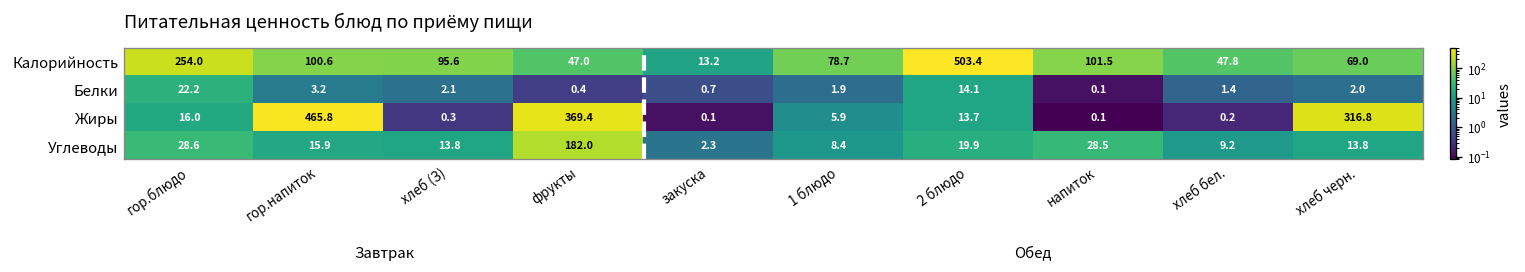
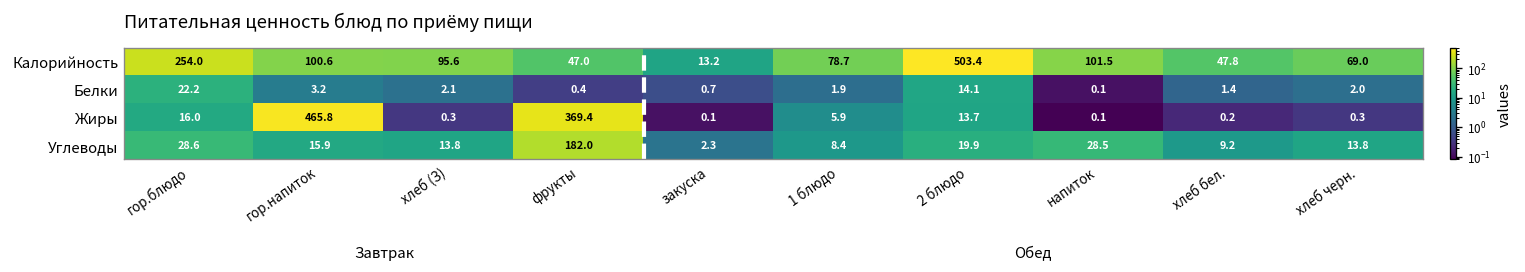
Жиры, хлеб черн.: 316.8 -> 0.3
